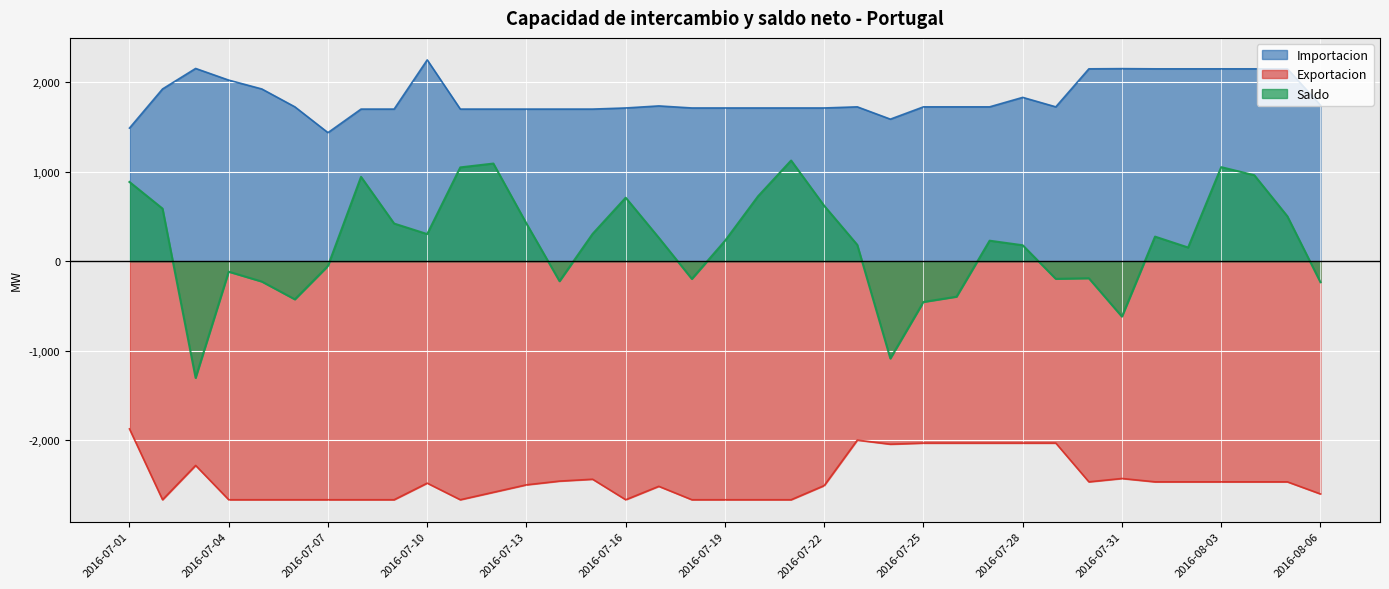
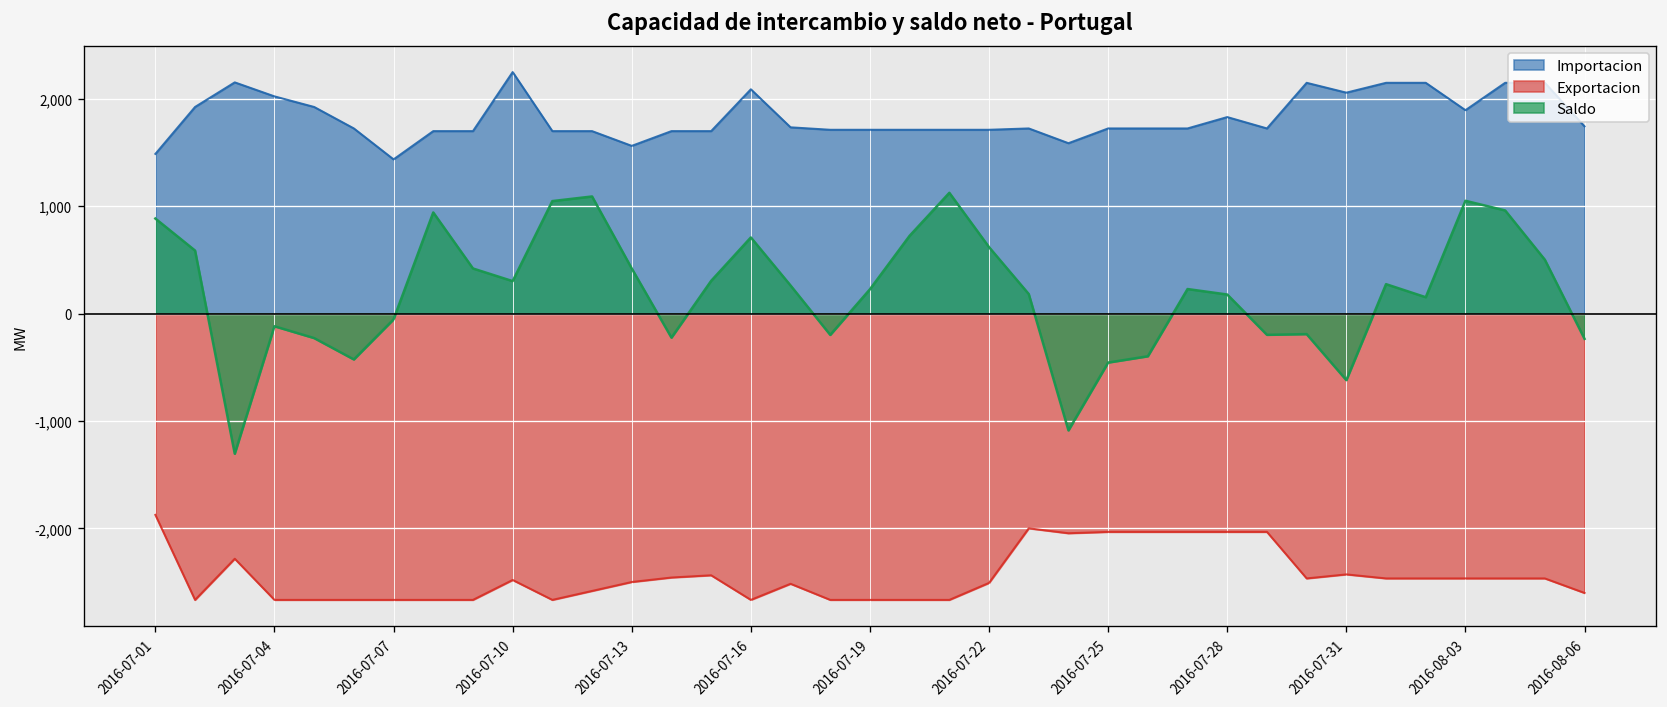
Importacion, 2016-07-13: 1,700 -> 1,600
Importacion, 2016-07-16: 1,700 -> 2,100
Importacion, 2016-07-31: 2,200 -> 2,100
Importacion, 2016-08-03: 2,200 -> 1,900
